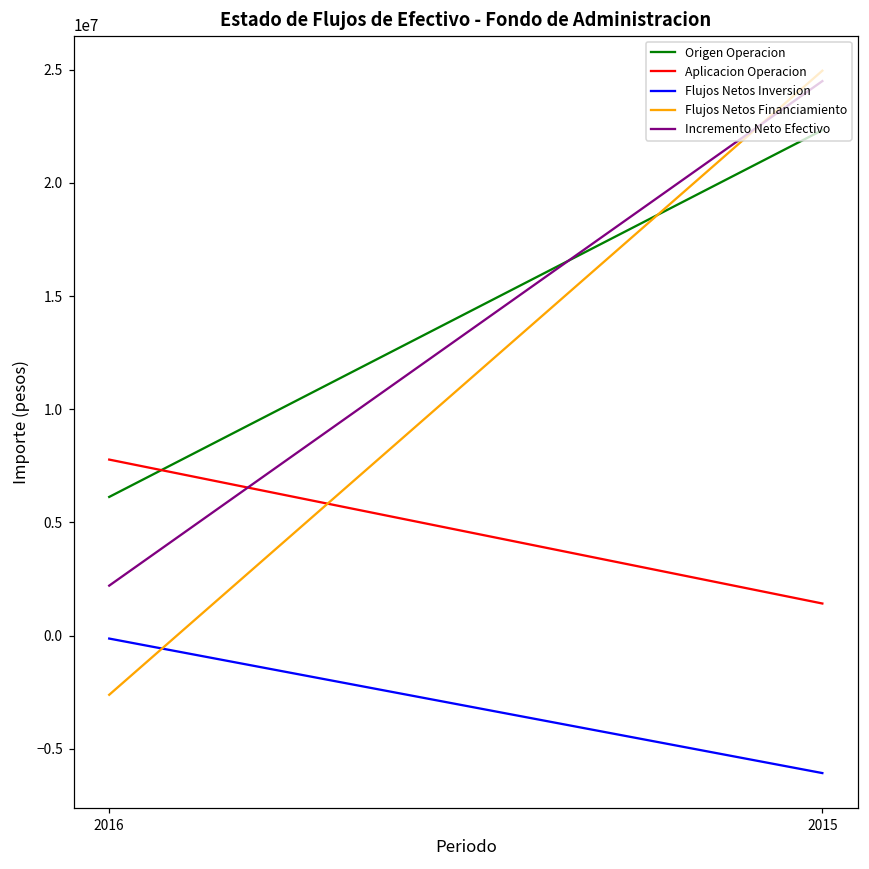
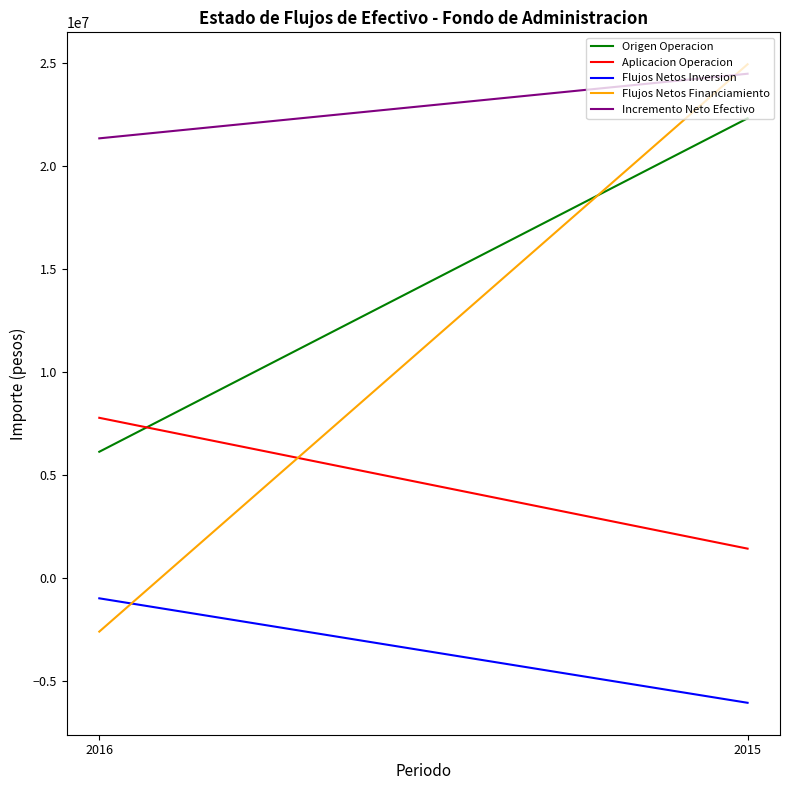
Flujos Netos Inversion, 2016: -100000 -> -1000000
Incremento Neto Efectivo, 2016: 2200000 -> 21400000
